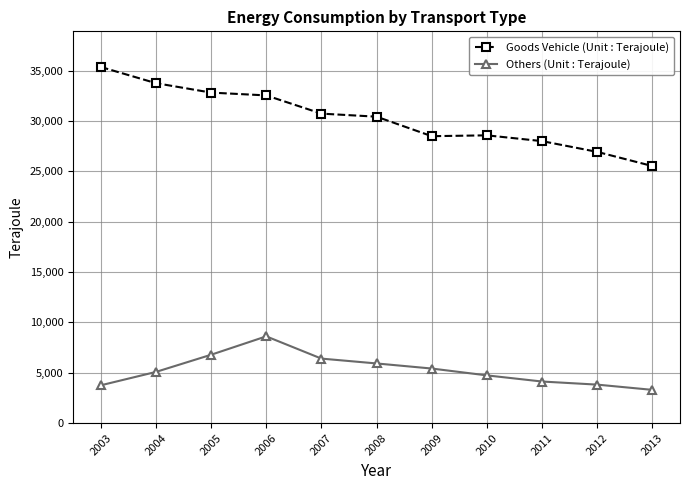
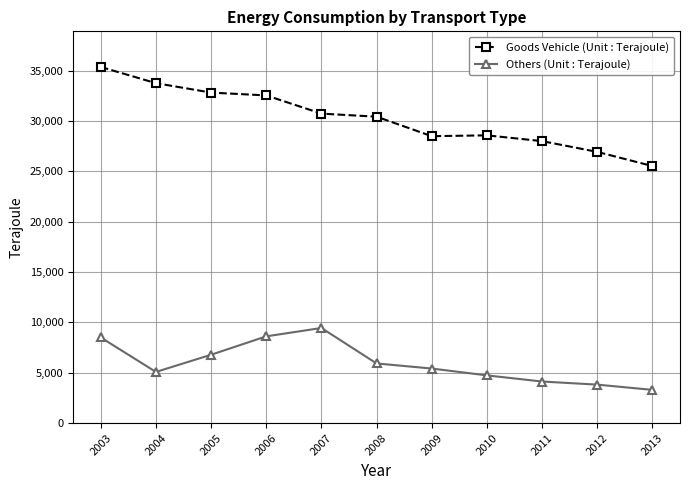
Others (Unit : Terajoule), 2003: 3,800 -> 8,500
Others (Unit : Terajoule), 2007: 6,400 -> 9,500
